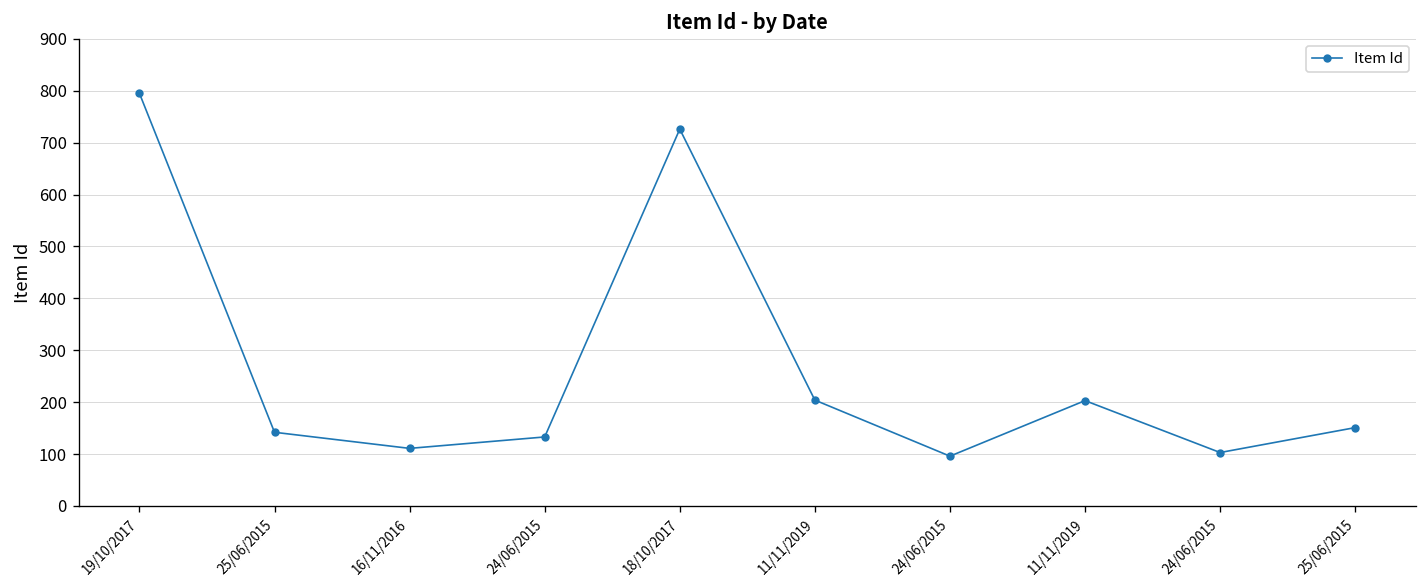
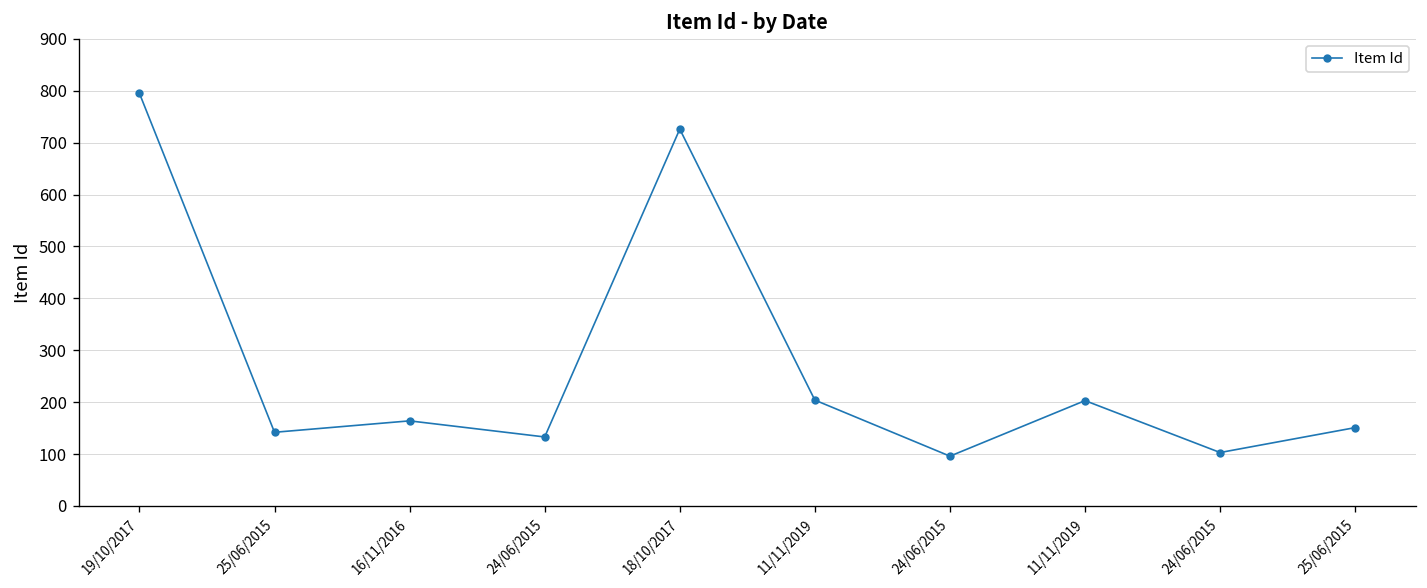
16/11/2016: 110 -> 160
